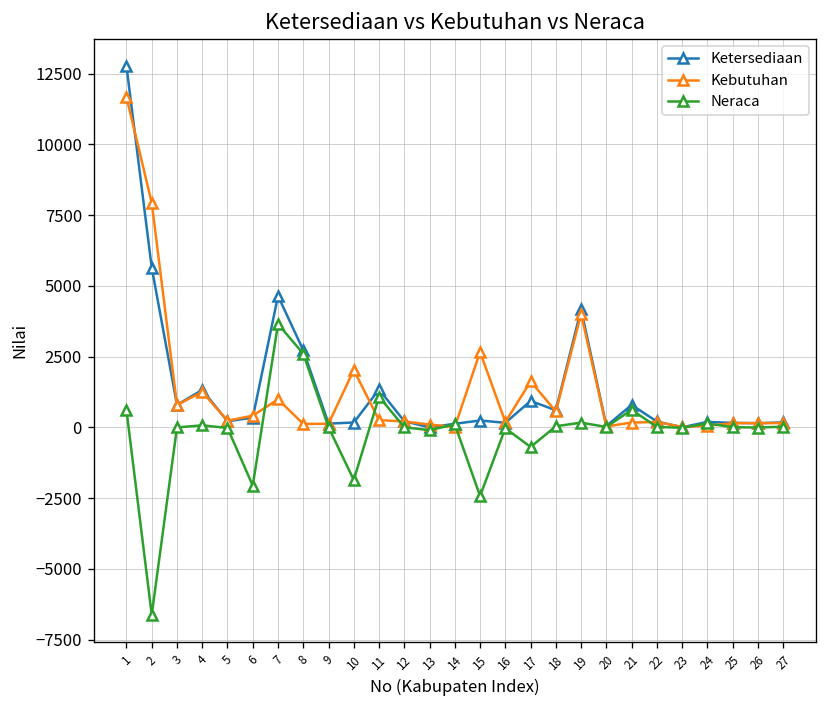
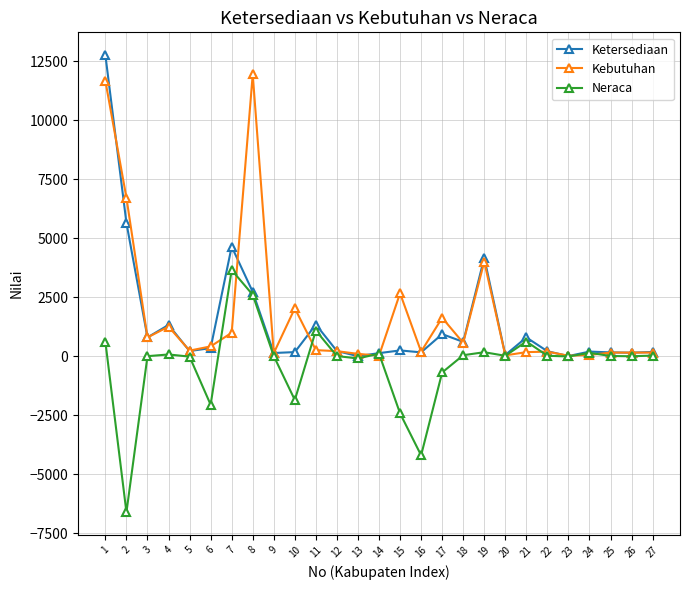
Kebutuhan, 2: 7900 -> 6700
Kebutuhan, 8: 100 -> 11900
Neraca, 16: 0 -> -4200
